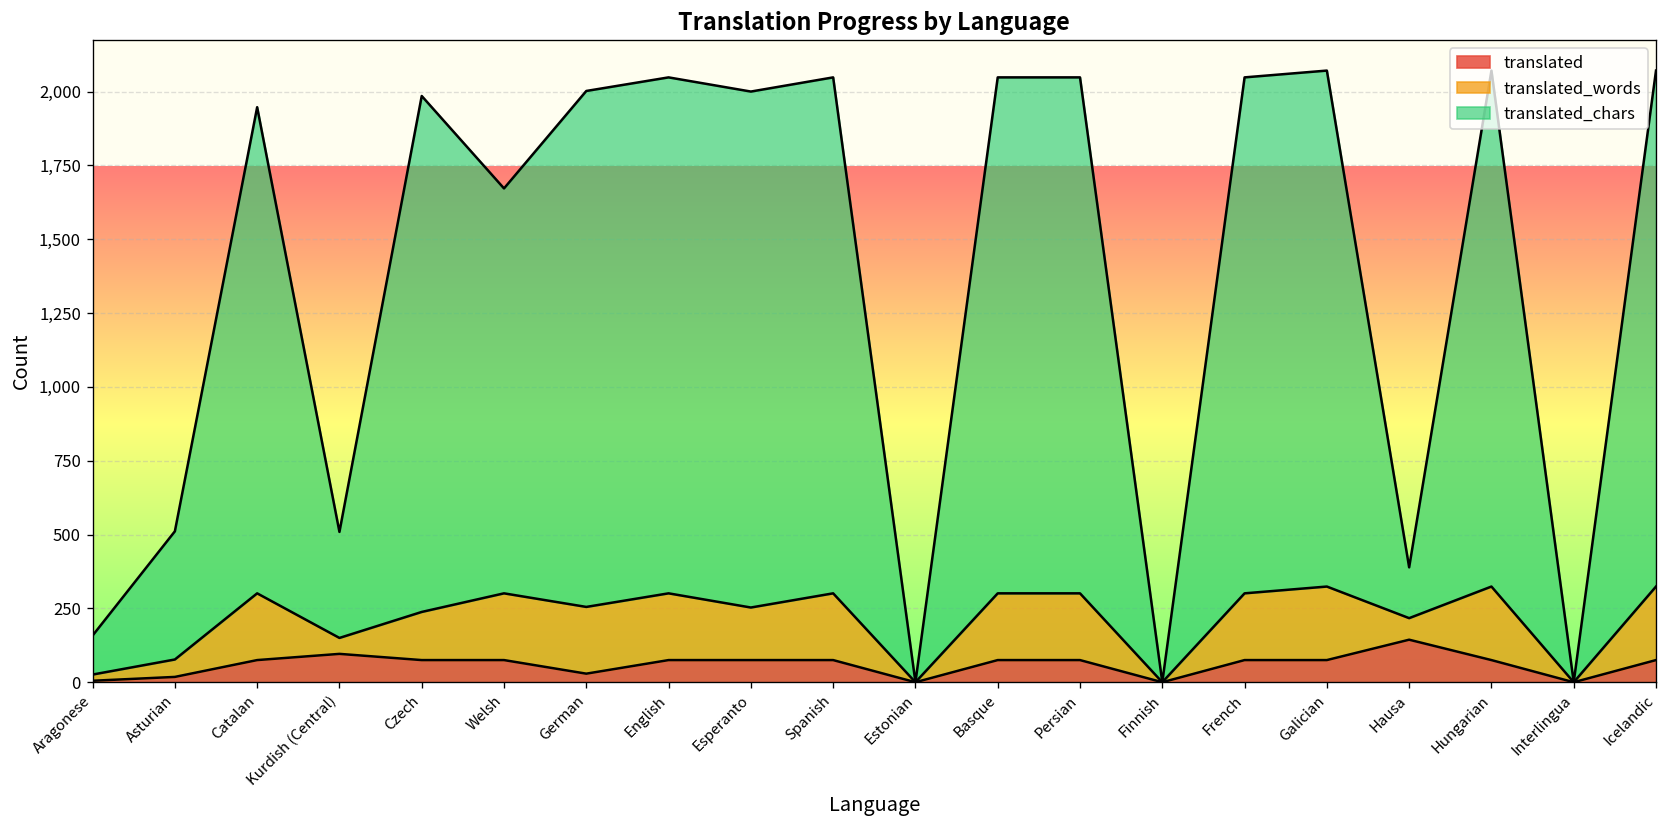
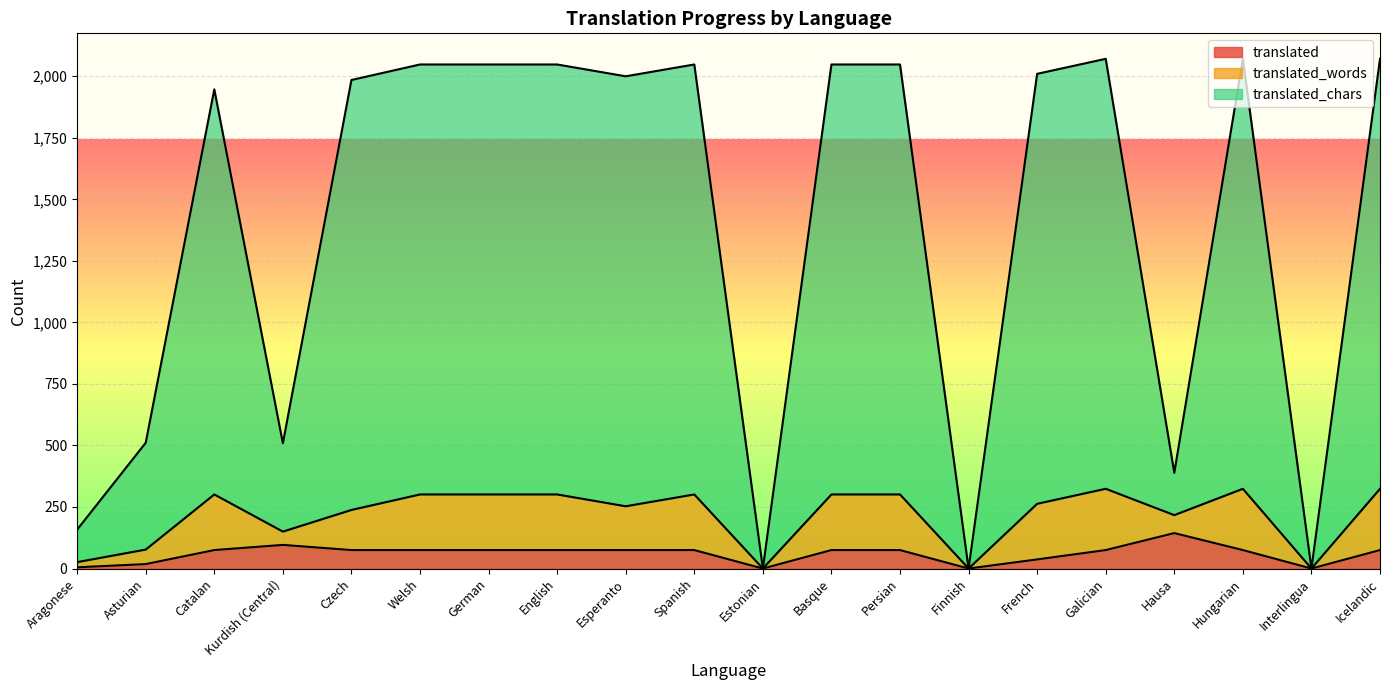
translated_chars, Welsh: 1,370 -> 1,750
translated, German: 30 -> 80
translated, French: 80 -> 40
